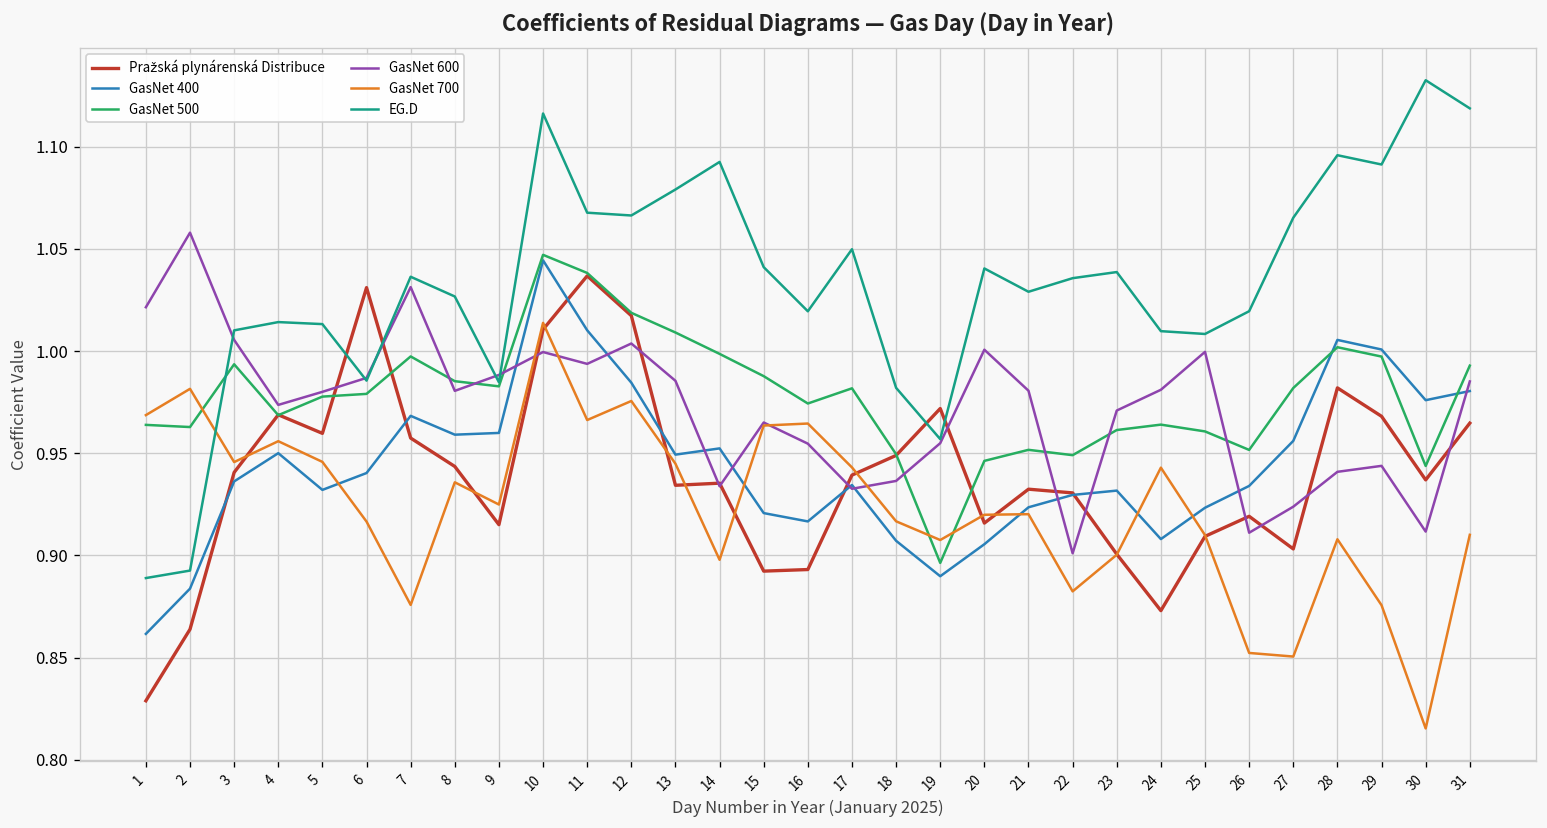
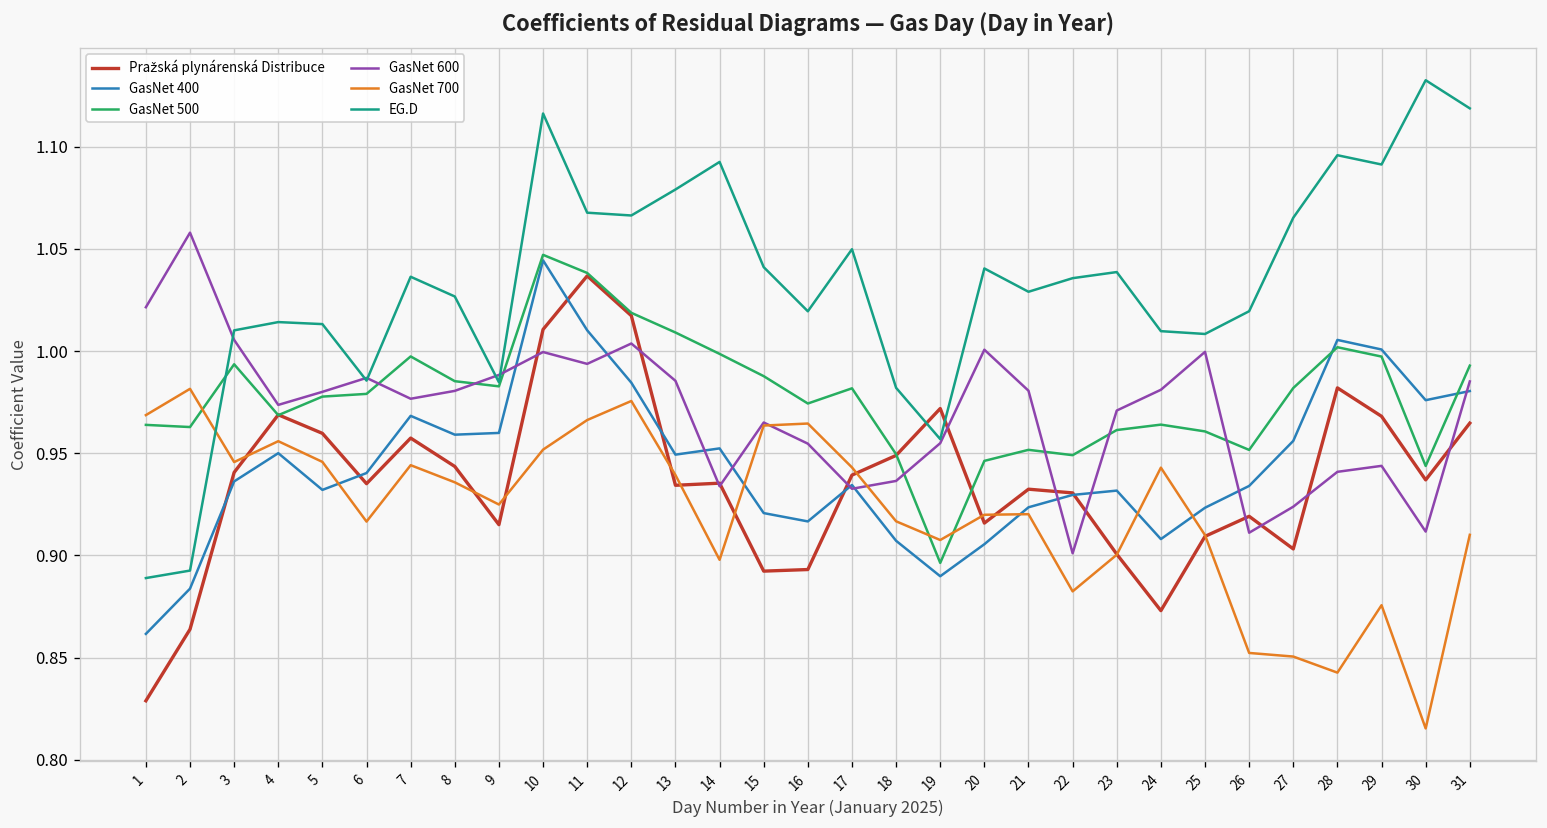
Pražská plynárenská Distribuce, 6: 1.031 -> 0.935
GasNet 600, 7: 1.031 -> 0.977
GasNet 700, 7: 0.876 -> 0.944
GasNet 700, 10: 1.014 -> 0.952
GasNet 700, 13: 0.945 -> 0.939
GasNet 700, 28: 0.908 -> 0.843
